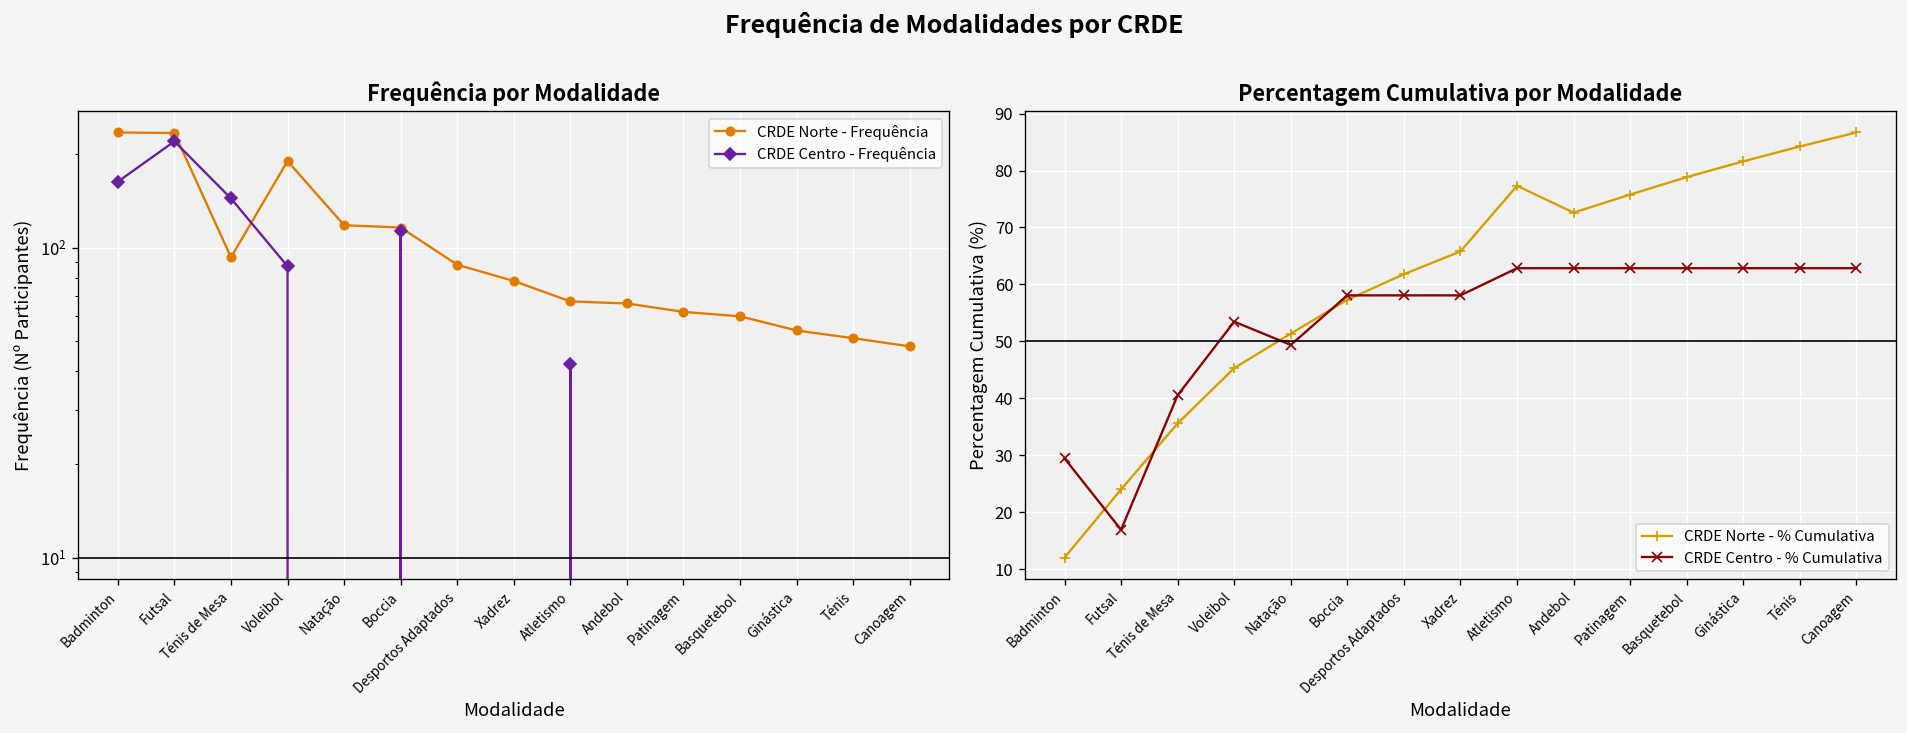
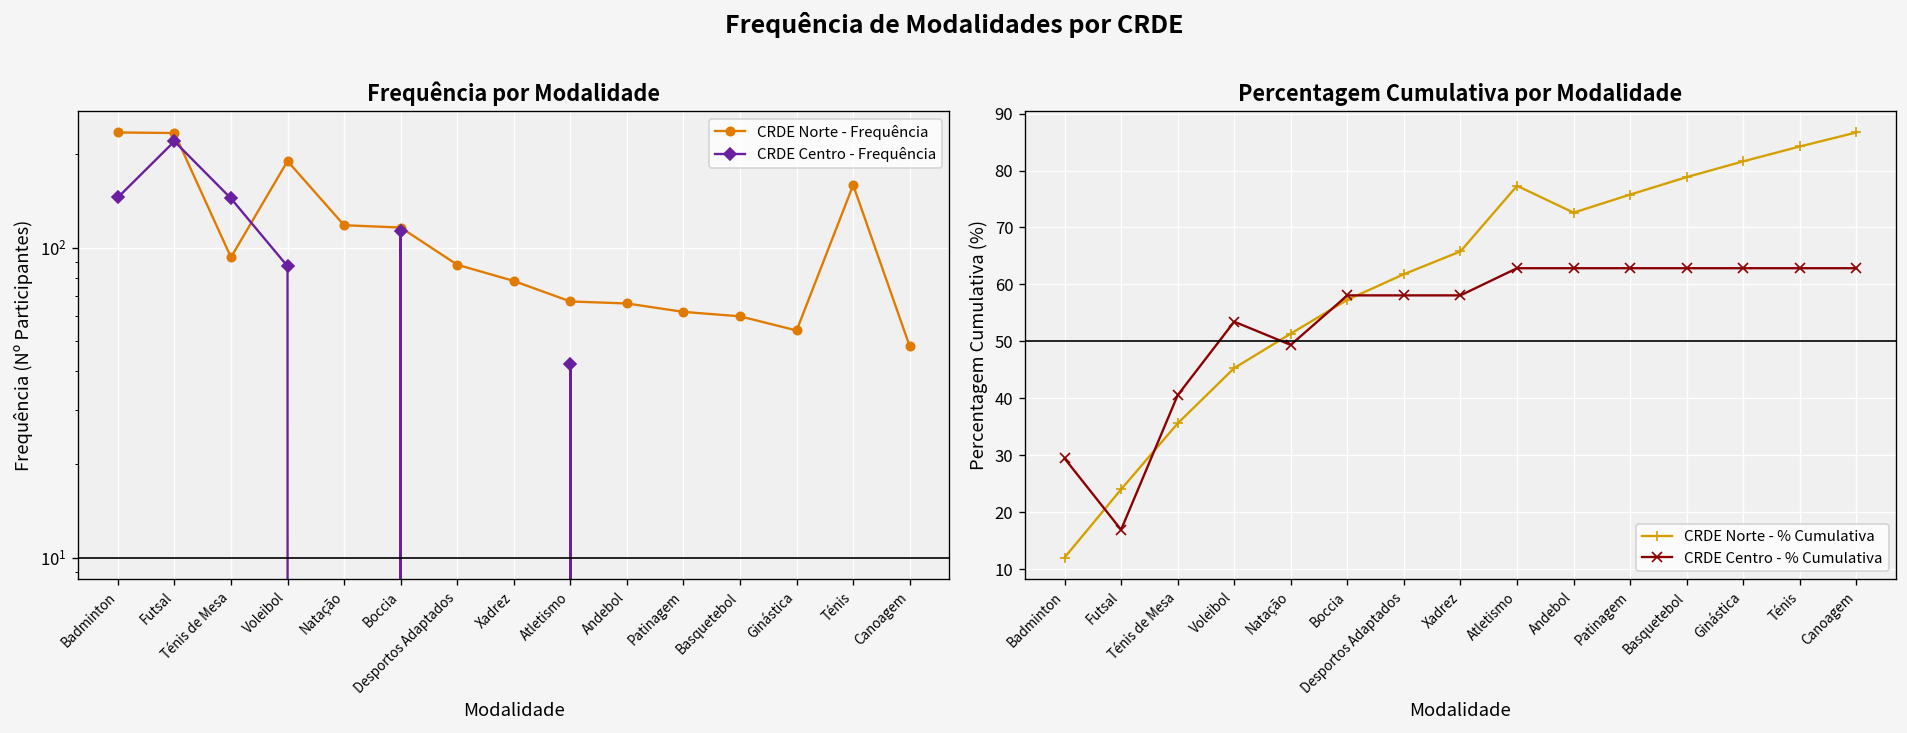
Frequência por Modalidade, CRDE Centro - Frequência, Badminton: 160 -> 150
Frequência por Modalidade, CRDE Norte - Frequência, Ténis: 51 -> 160
